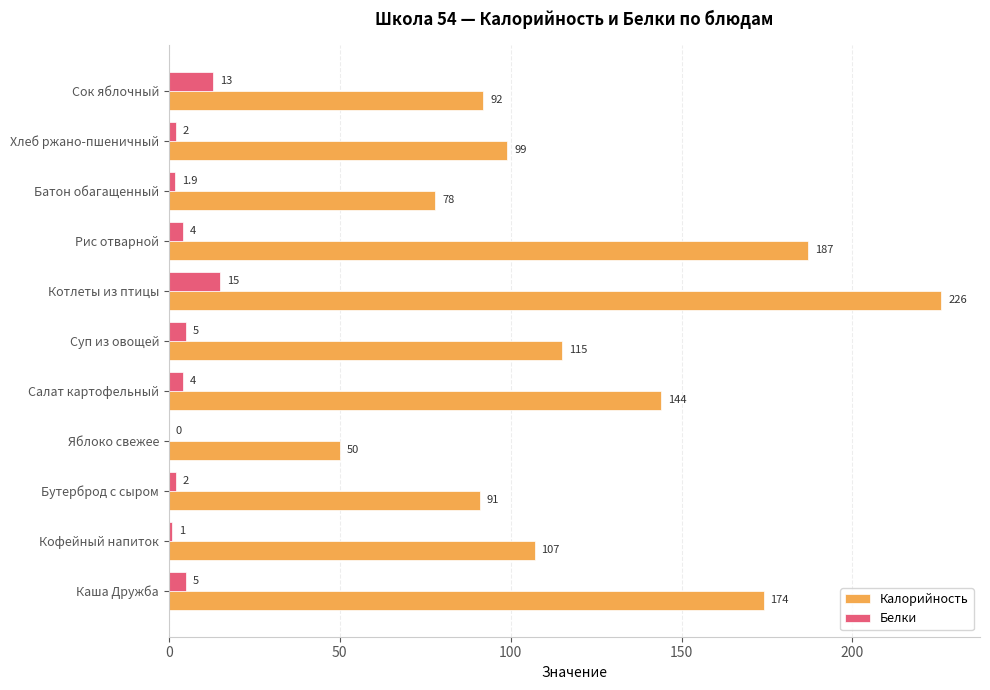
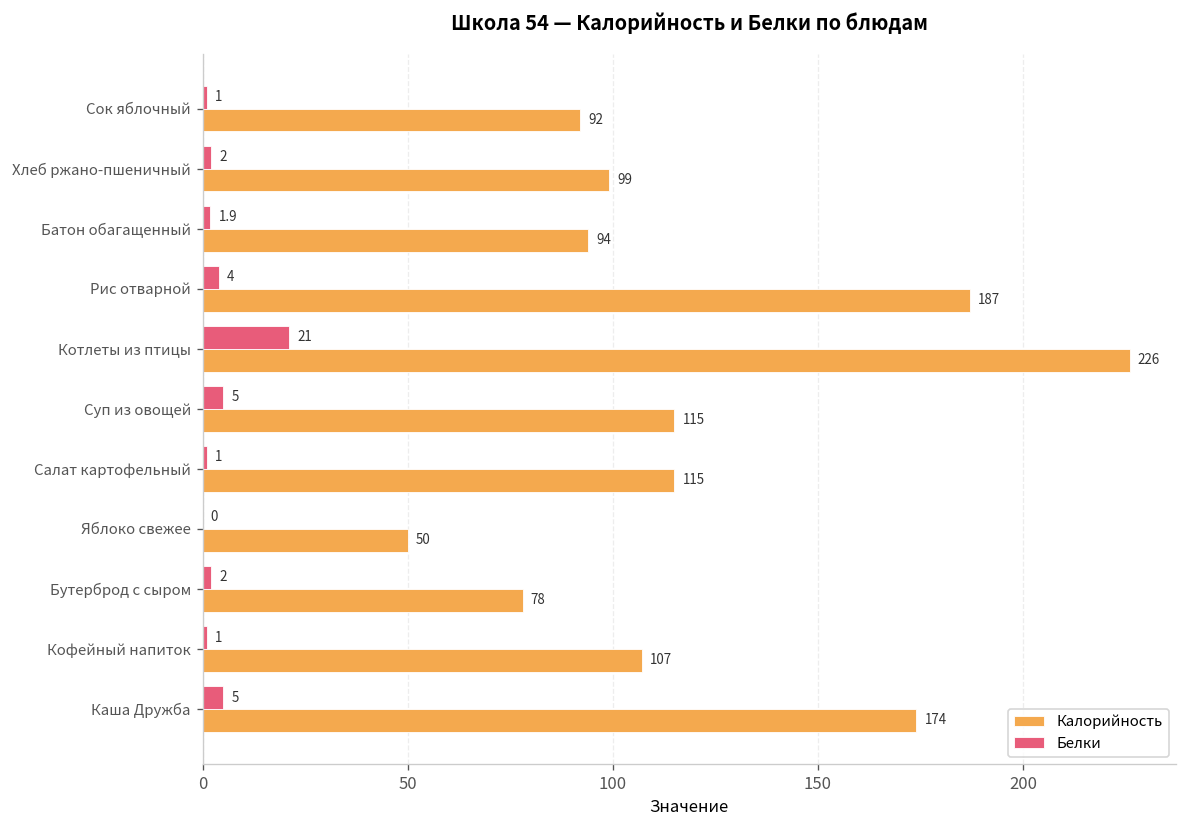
Белки, Сок яблочный: 13 -> 1
Калорийность, Батон обагащенный: 78 -> 94
Белки, Котлеты из птицы: 15 -> 21
Белки, Салат картофельный: 4 -> 1
Калорийность, Салат картофельный: 144 -> 115
Калорийность, Бутерброд с сыром: 91 -> 78
